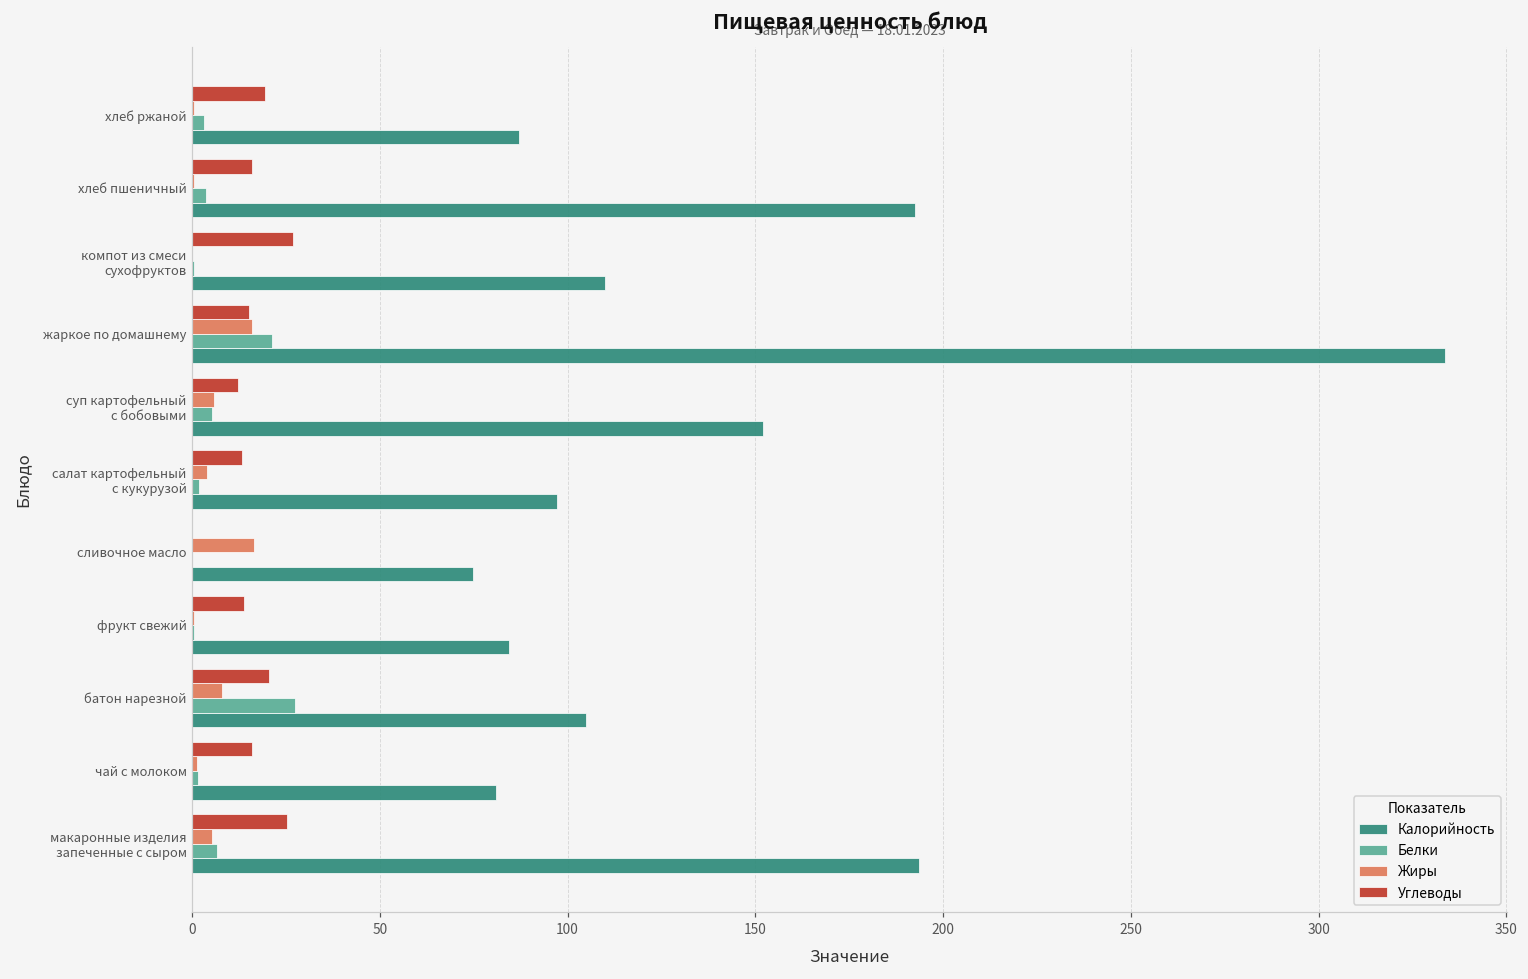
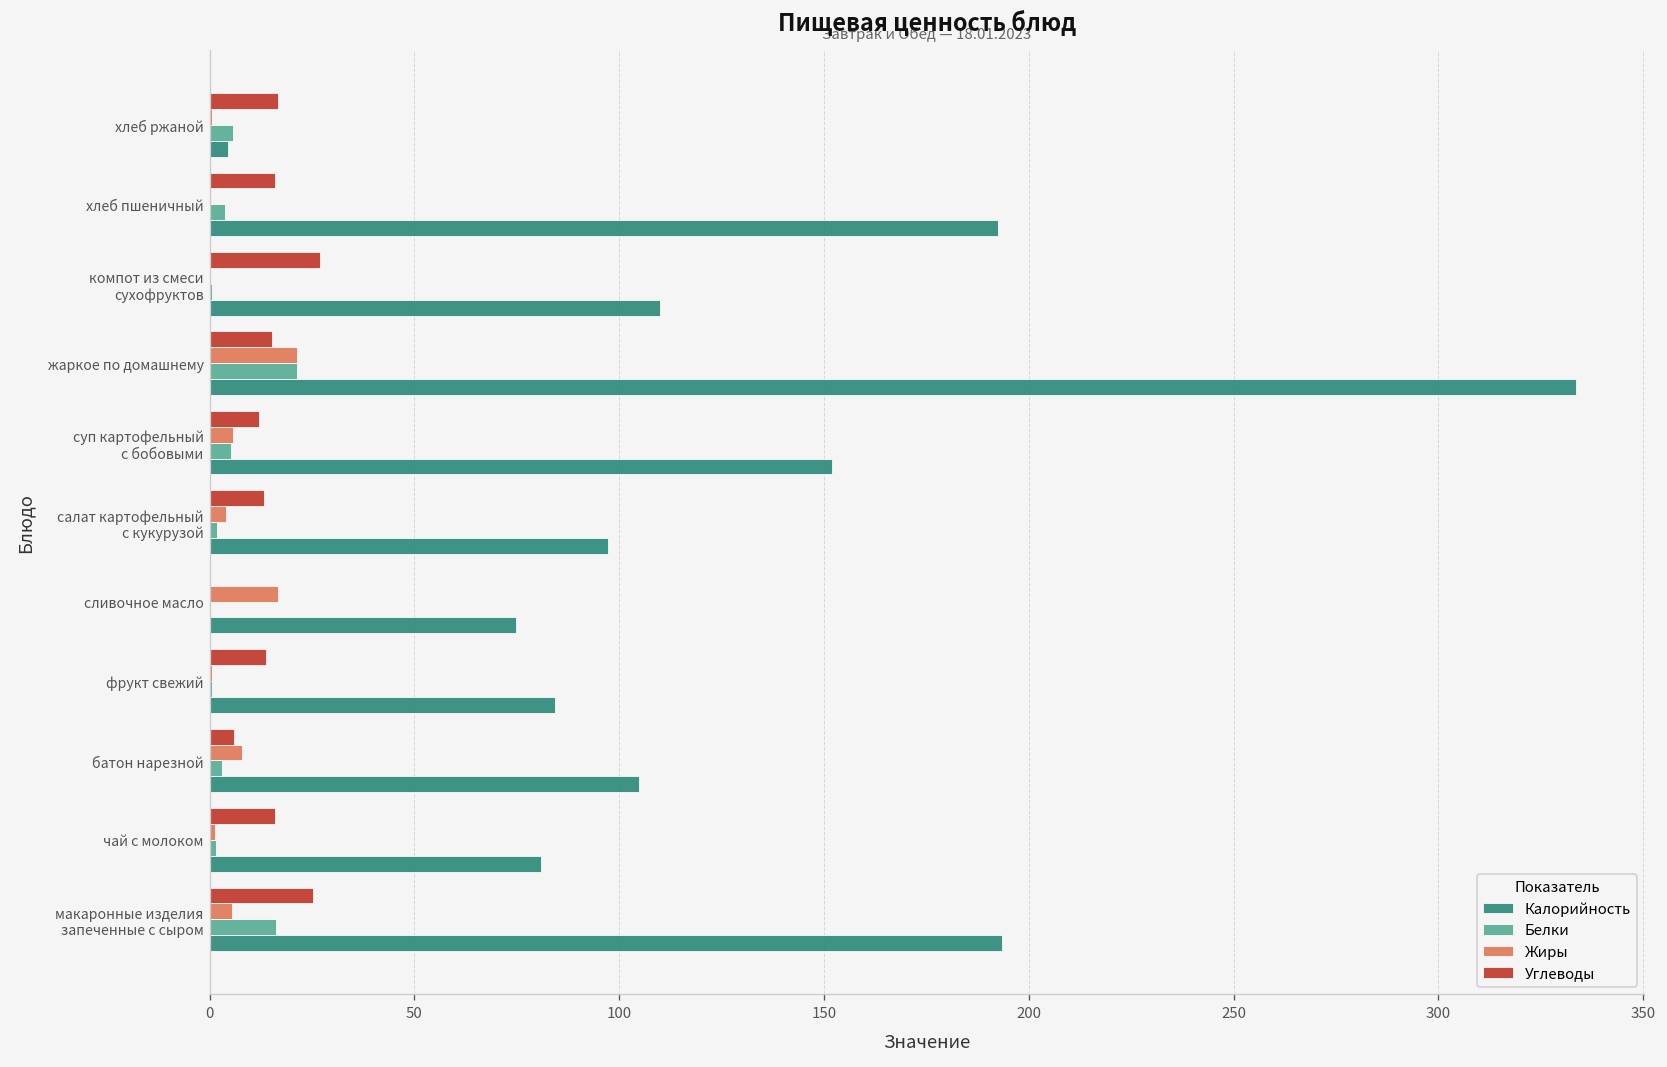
Углеводы, хлеб ржаной: 19 -> 17
Белки, хлеб ржаной: 3 -> 6
Калорийность, хлеб ржаной: 87 -> 4
Жиры, жаркое по домашнему: 16 -> 21
Углеводы, батон нарезной: 21 -> 6
Белки, батон нарезной: 27 -> 3
Белки, макаронные изделия запеченные с сыром: 7 -> 16
